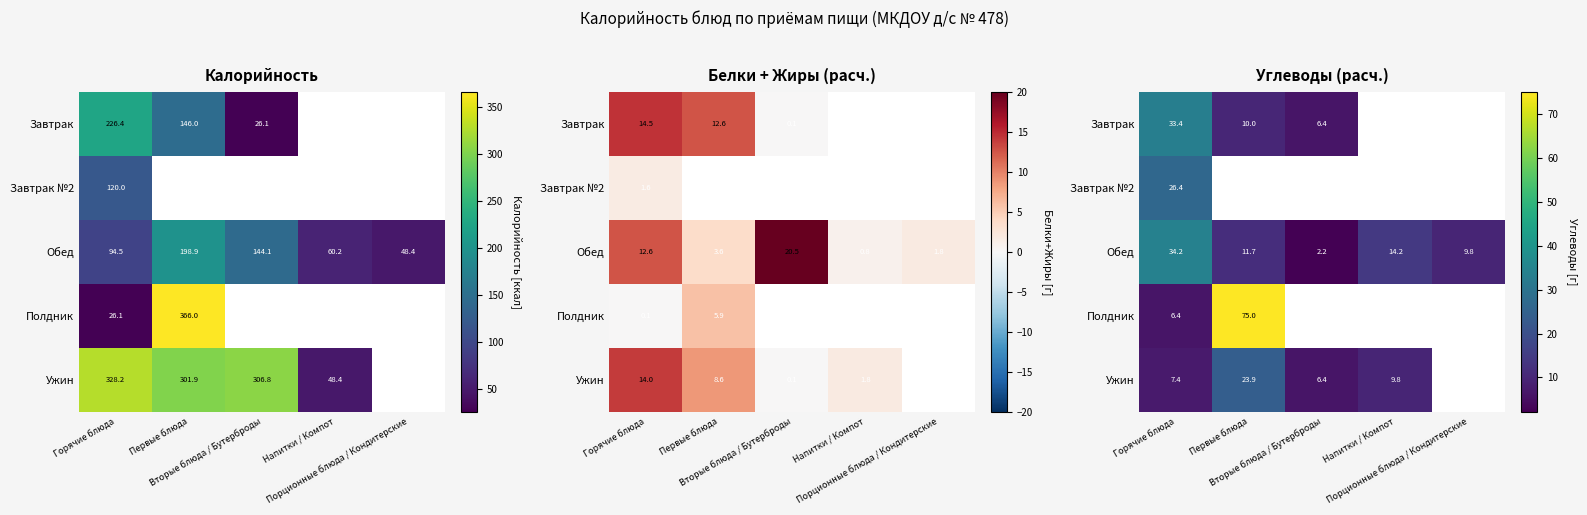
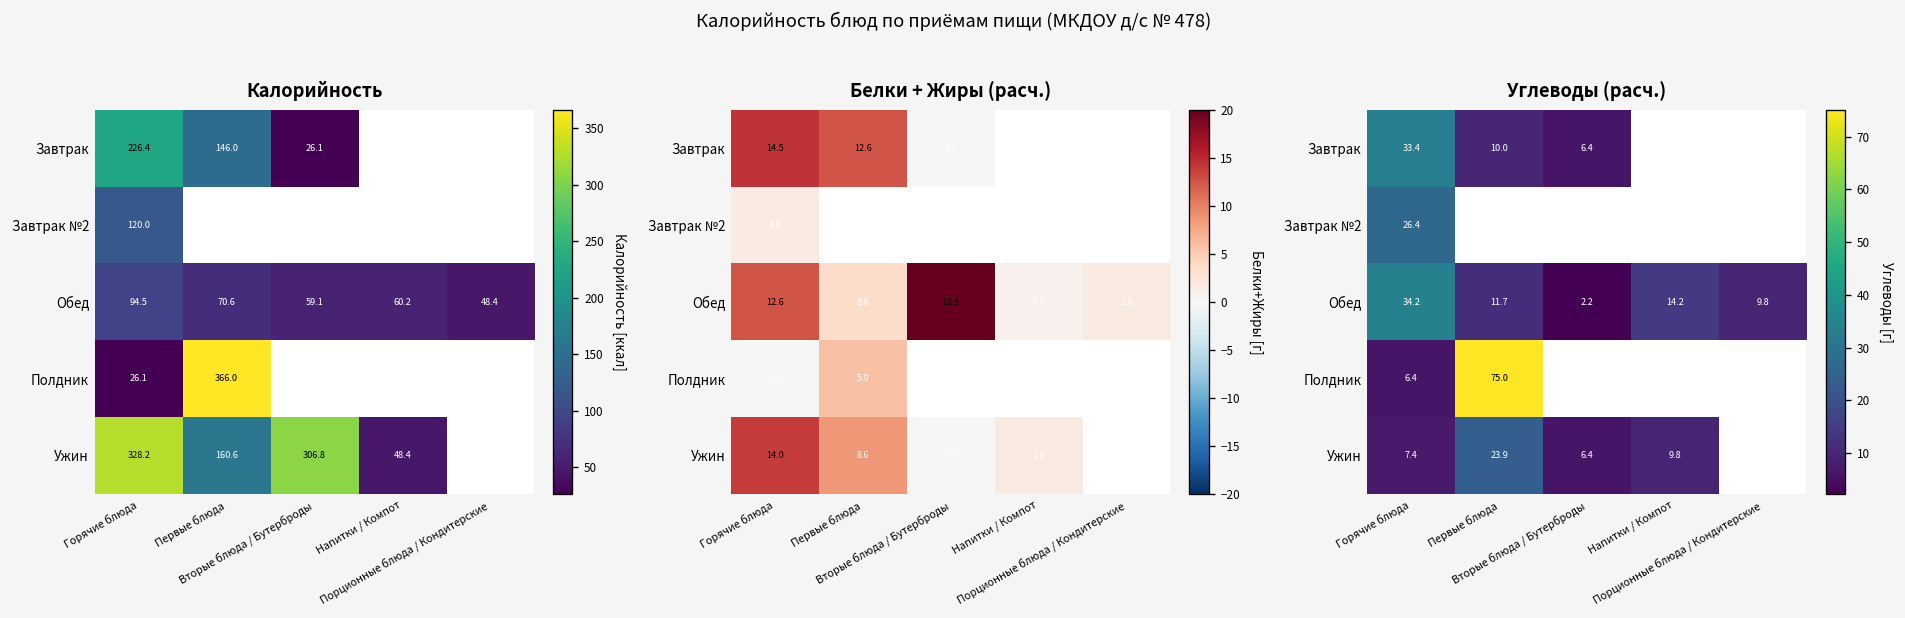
Калорийность, Обед, Первые блюда: 198.9 -> 70.6
Калорийность, Обед, Вторые блюда / Бутерброды: 144.1 -> 59.1
Калорийность, Ужин, Первые блюда: 301.9 -> 160.6
